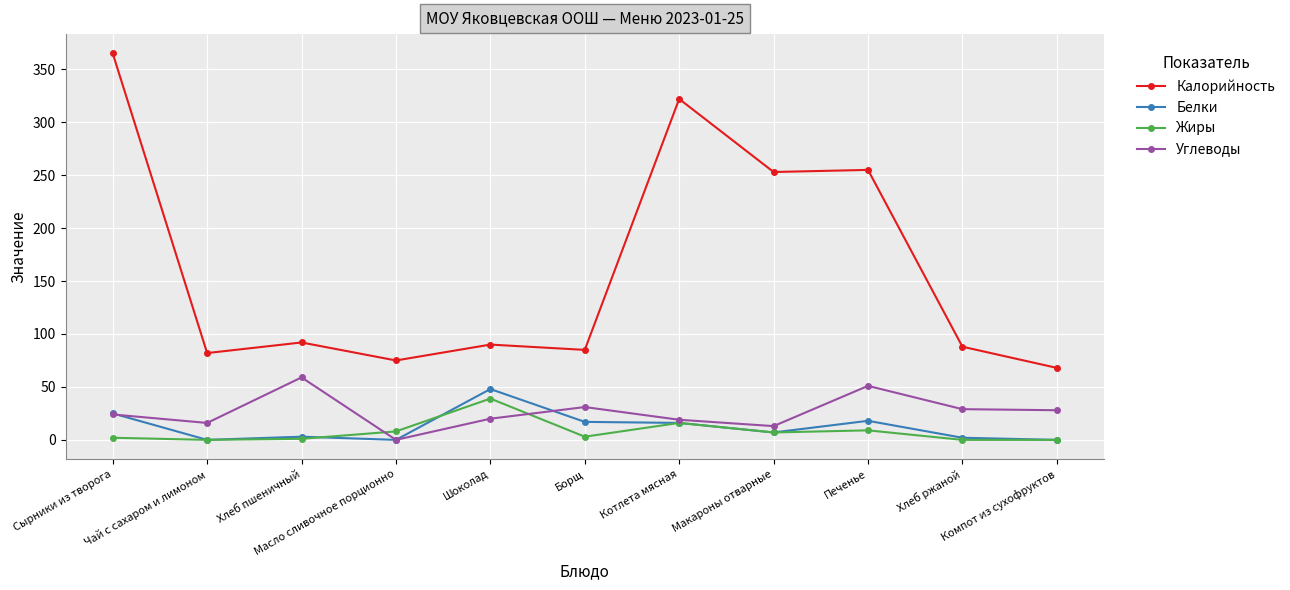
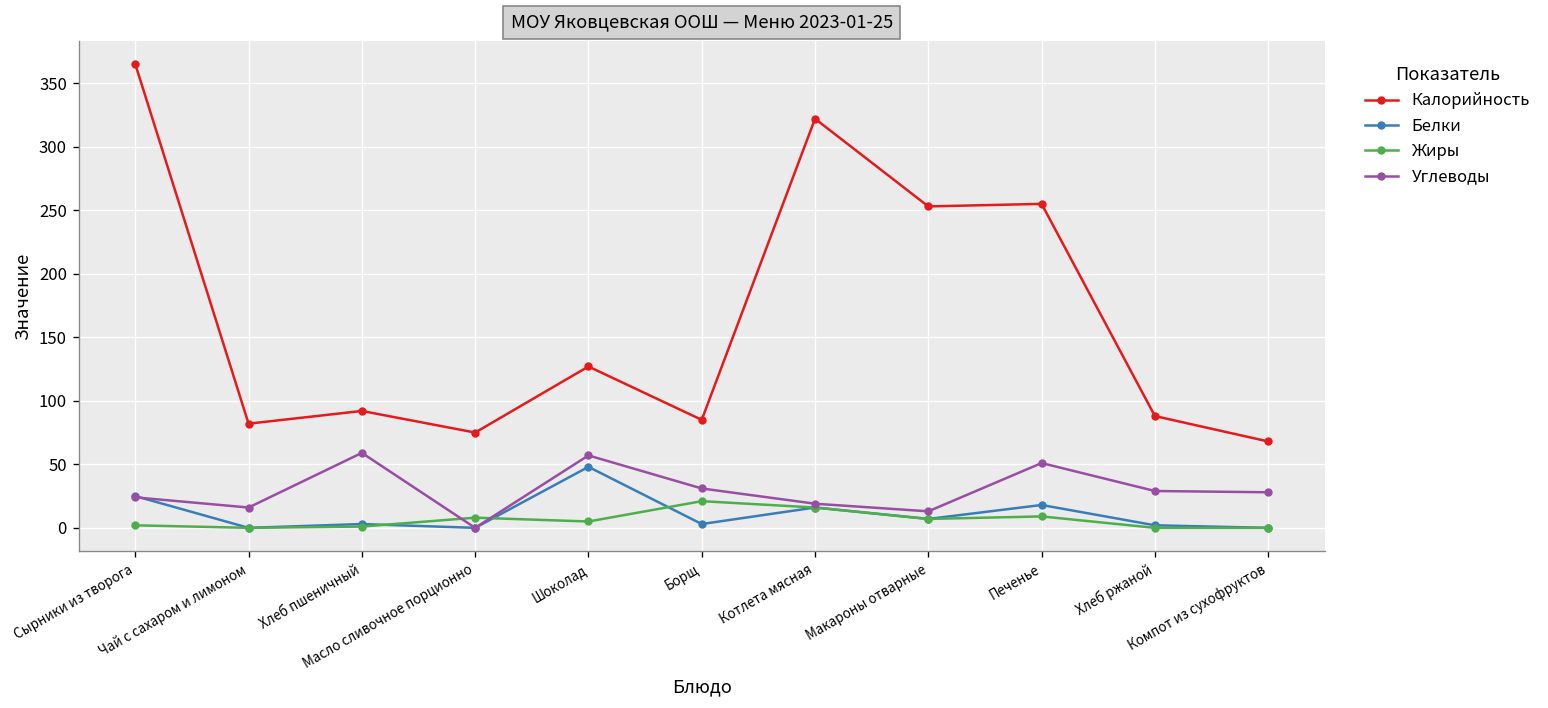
Калорийность, Шоколад: 90 -> 127
Жиры, Шоколад: 39 -> 5
Углеводы, Шоколад: 20 -> 57
Белки, Борщ: 17 -> 3
Жиры, Борщ: 3 -> 21
